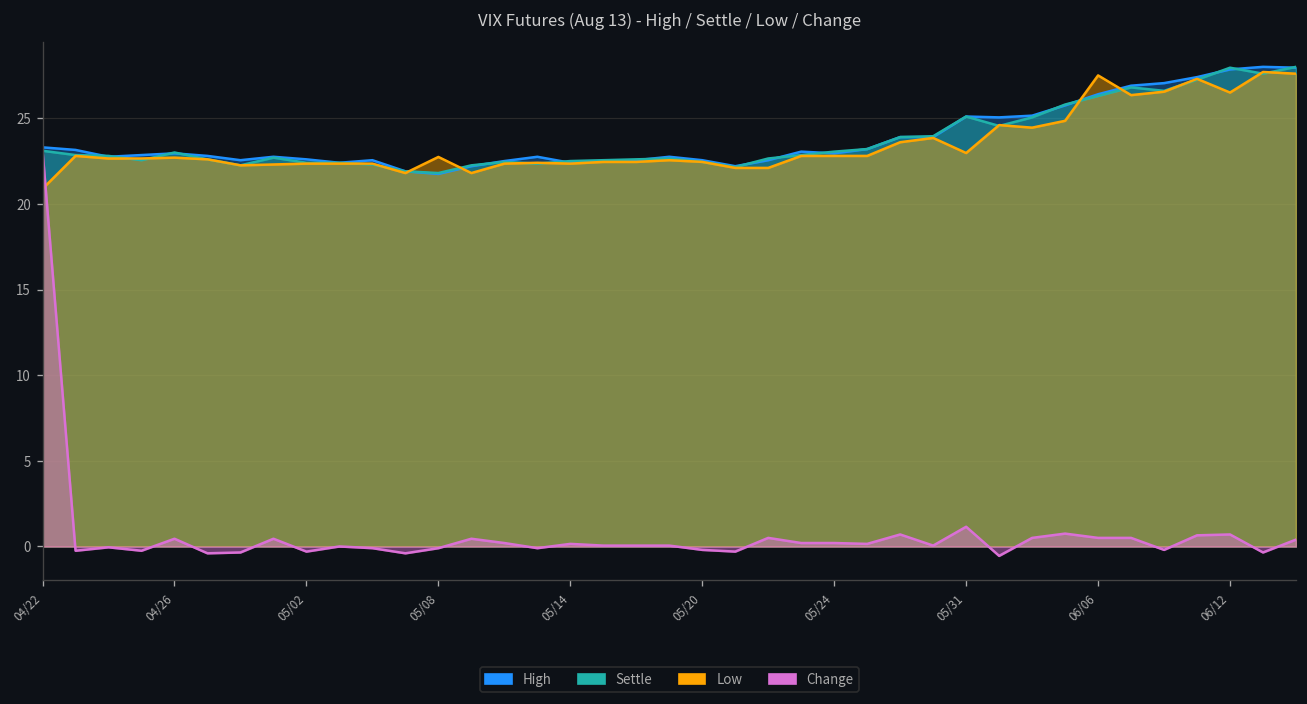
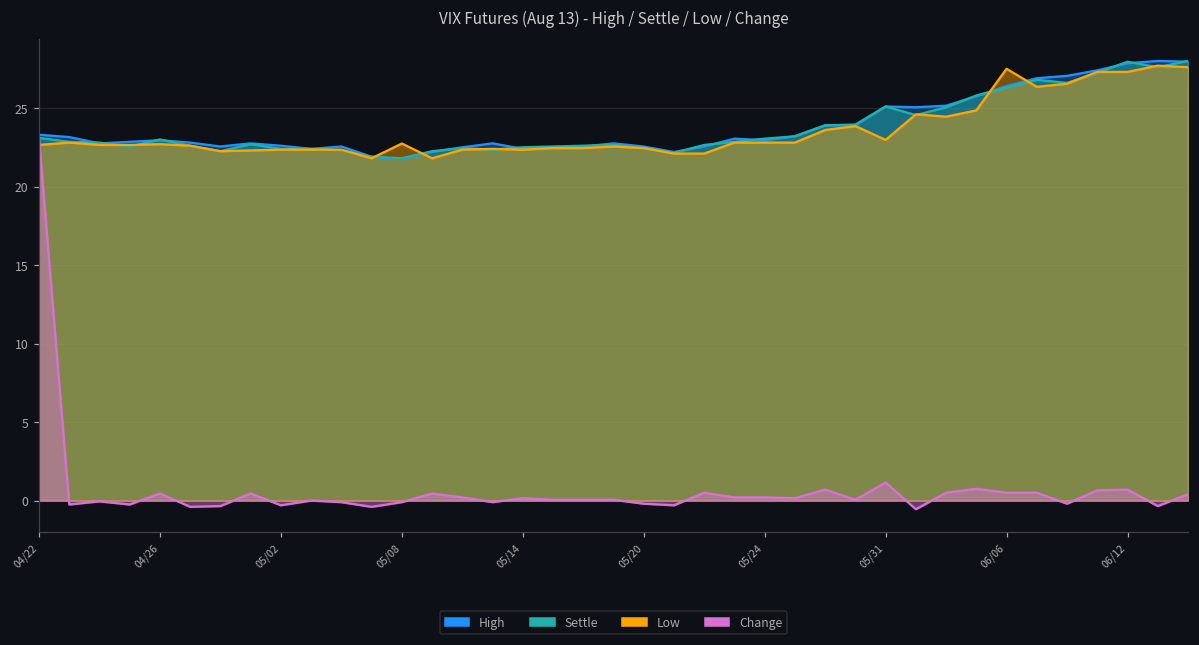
Low, 04/22: 20.9 -> 22.7
Low, 06/12: 26.5 -> 27.3
